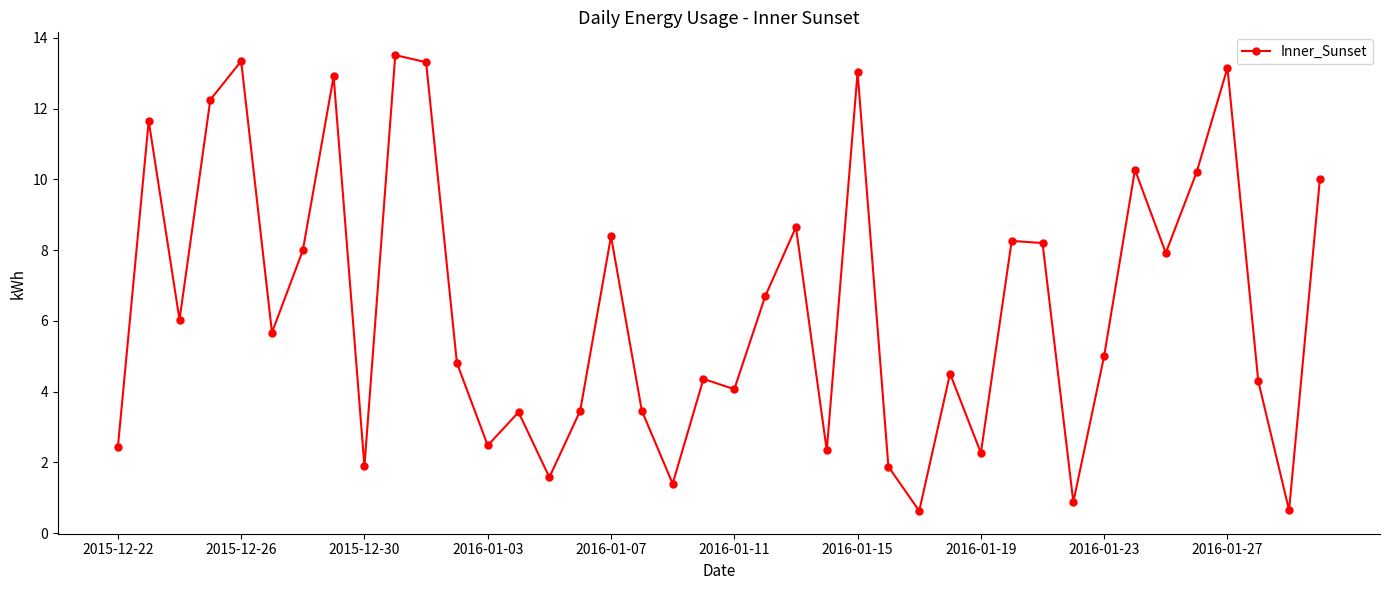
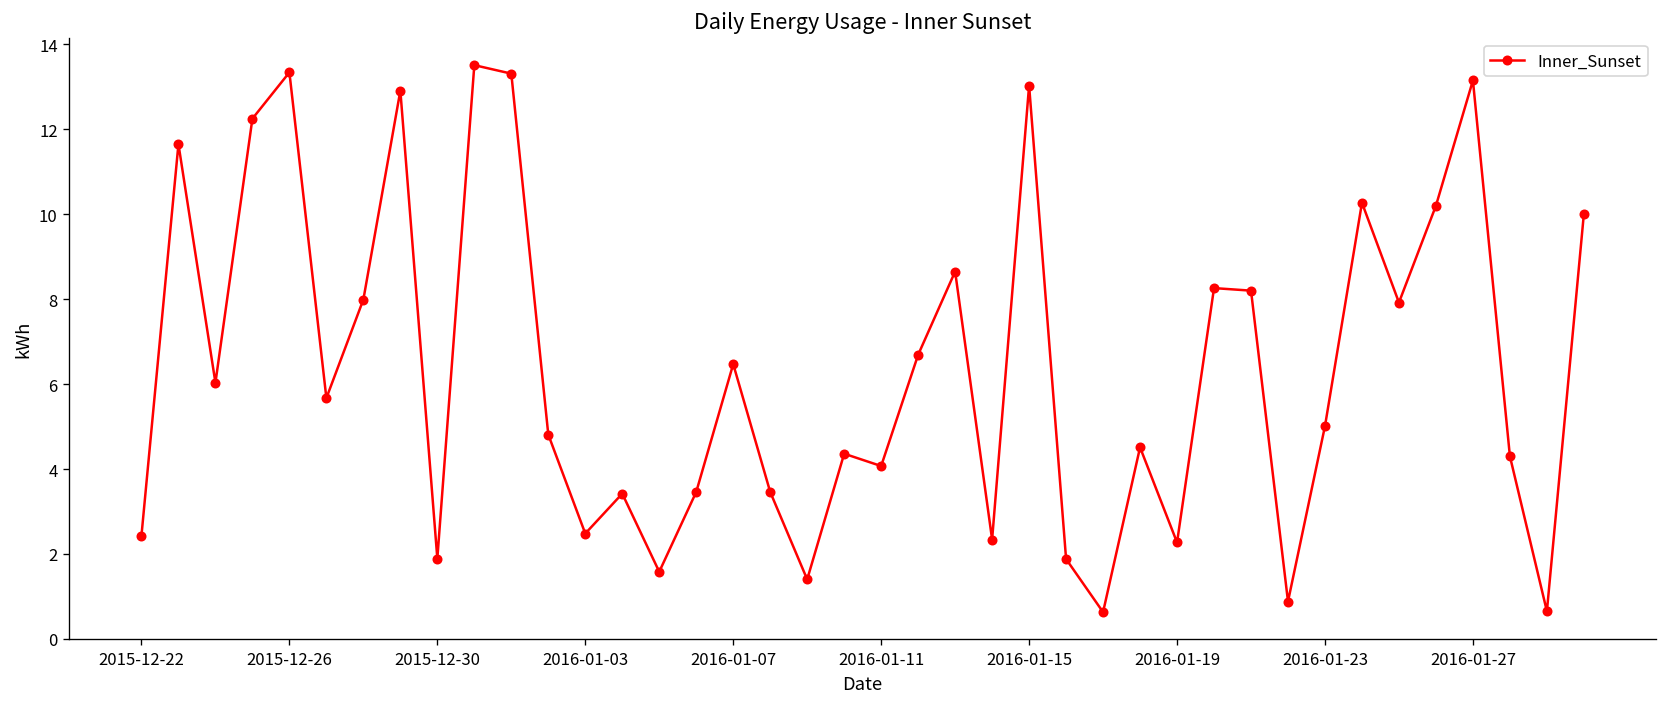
2016-01-07: 8.4 -> 6.5
